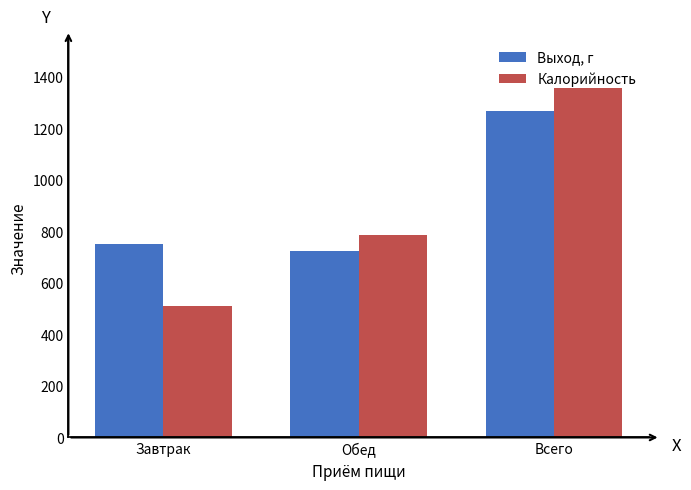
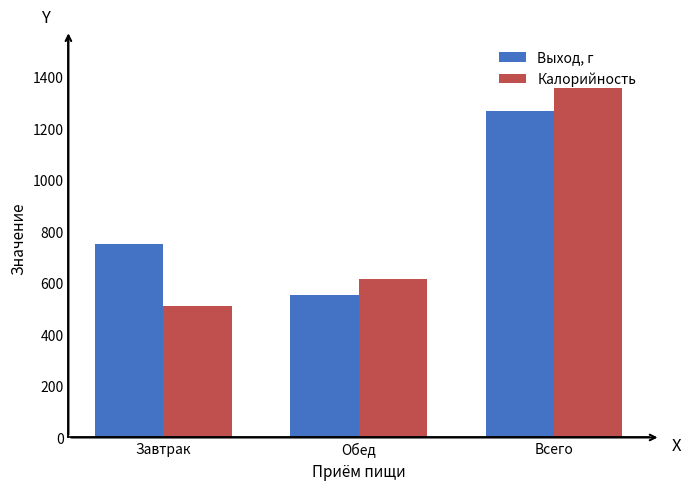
Выход, г, Обед: 730 -> 550
Калорийность, Обед: 790 -> 620
